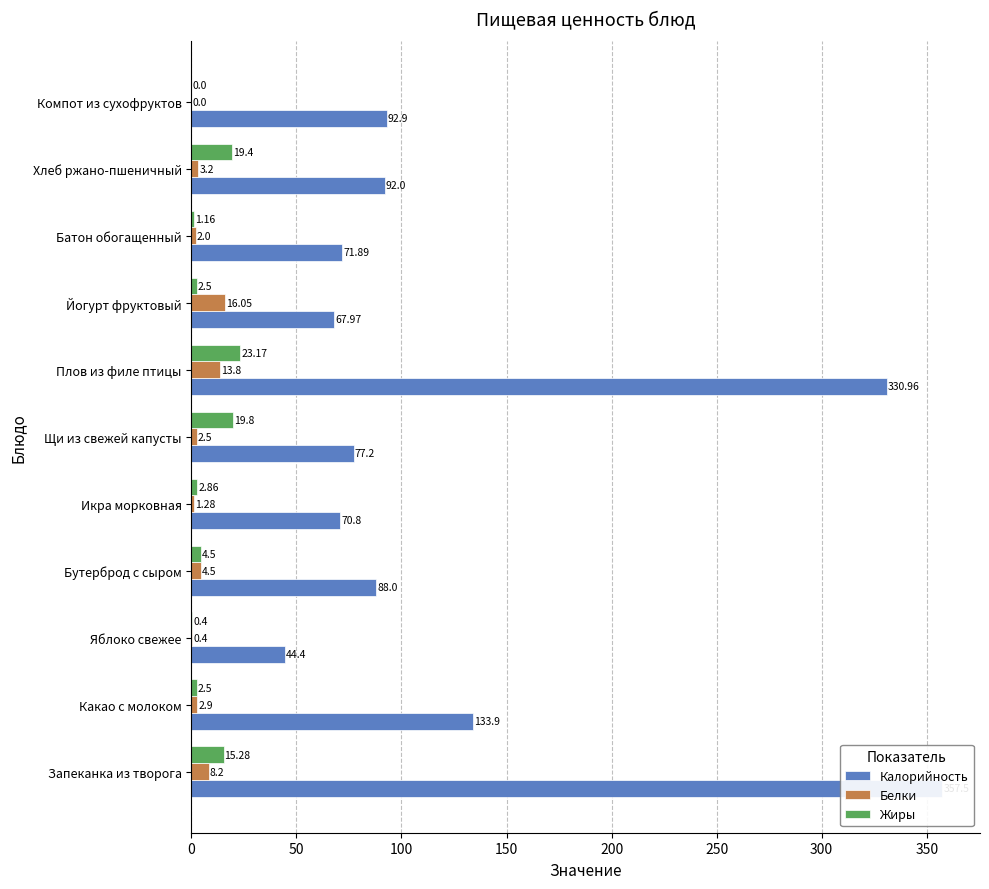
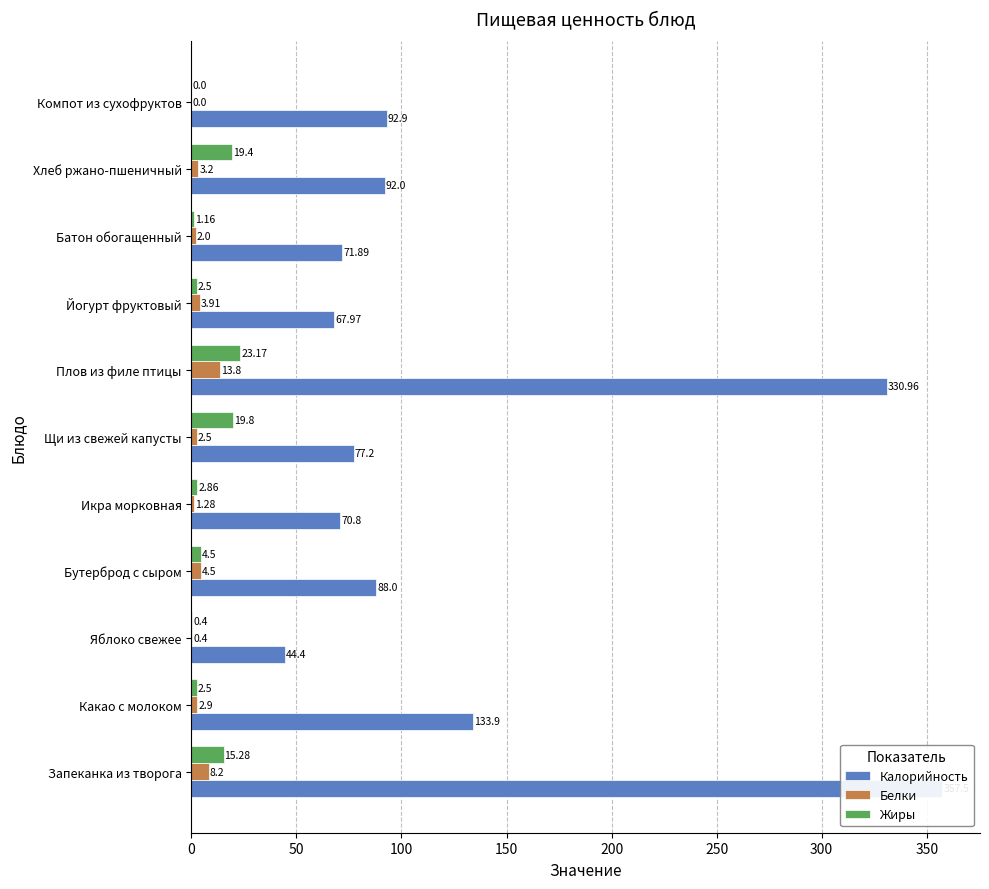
Белки, Йогурт фруктовый: 16.05 -> 3.91
